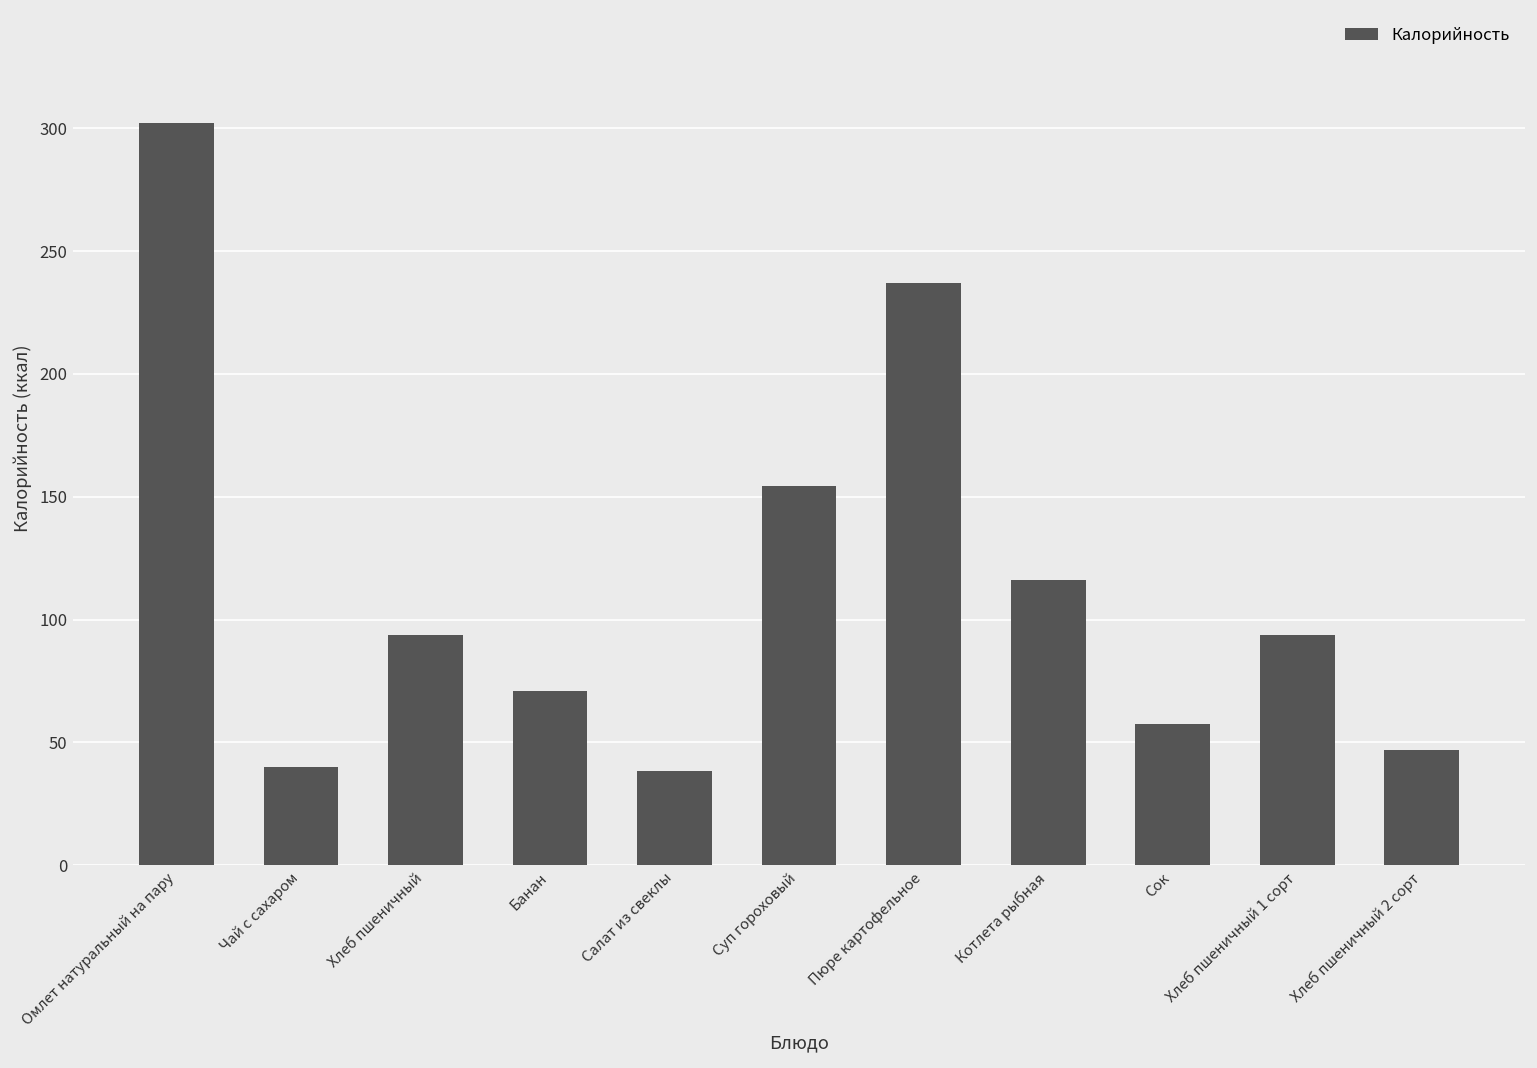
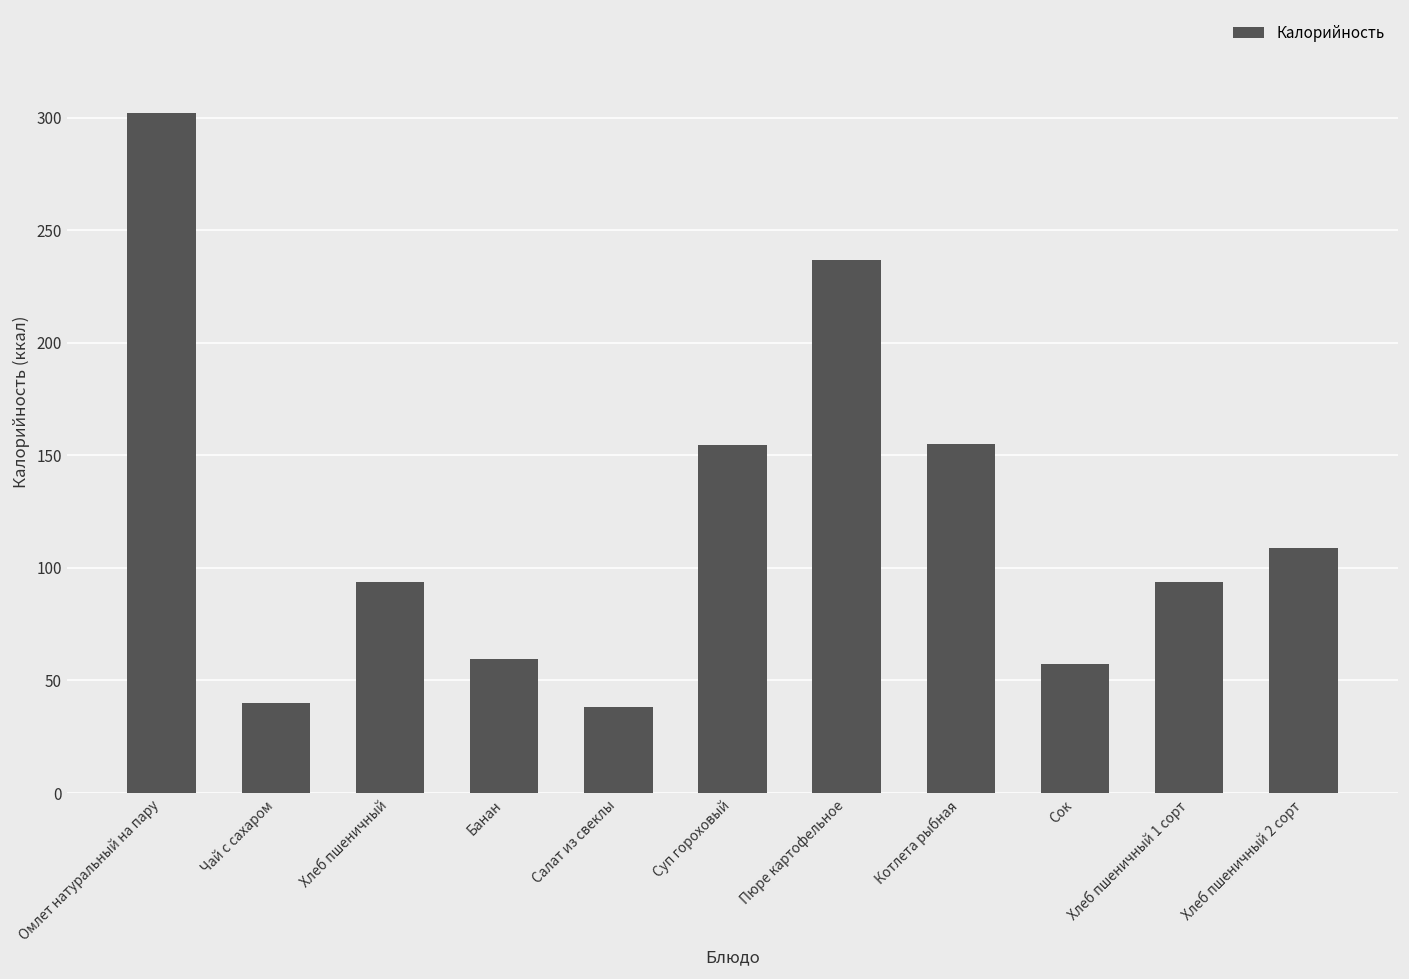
Банан: 71 -> 60
Котлета рыбная: 116 -> 155
Хлеб пшеничный 2 сорт: 47 -> 109
